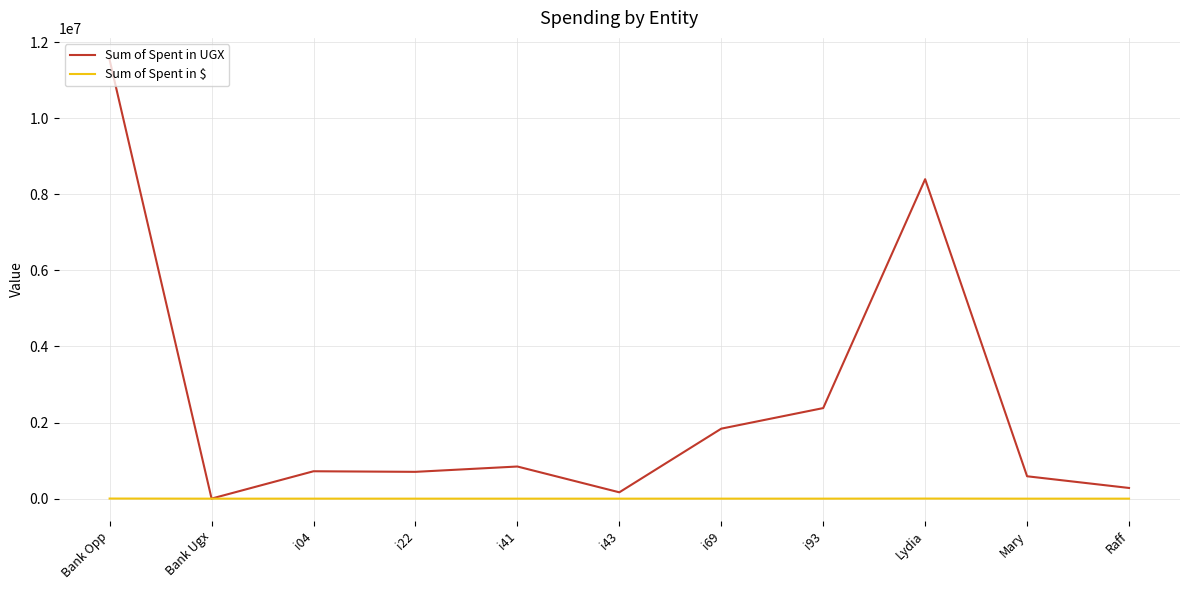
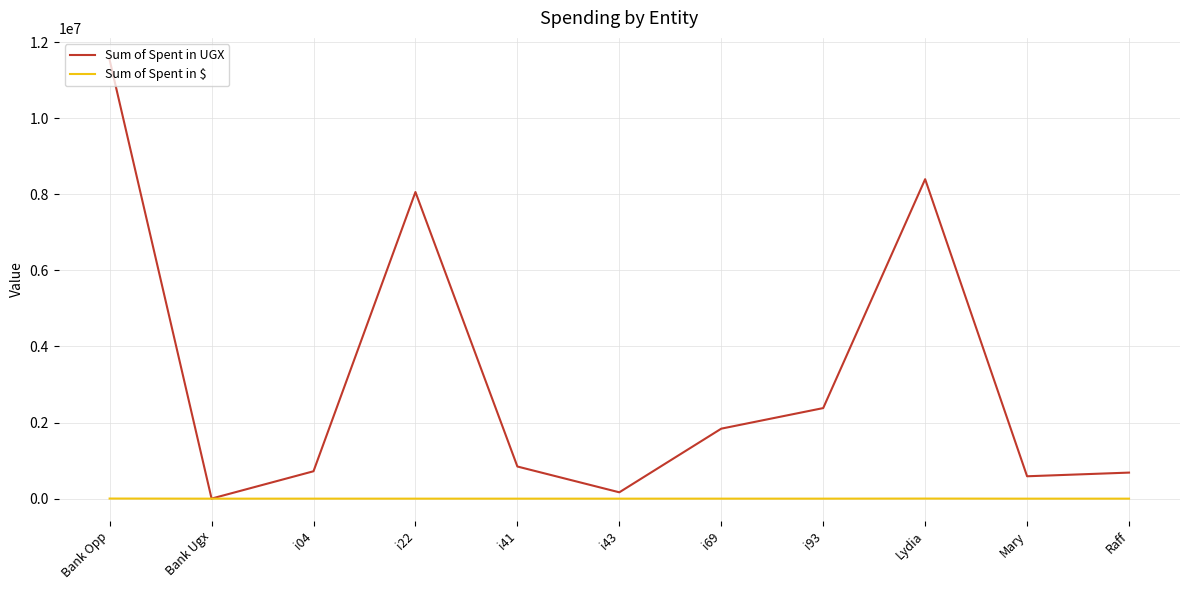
Sum of Spent in UGX, i22: 700000 -> 8100000
Sum of Spent in UGX, Raff: 300000 -> 700000
